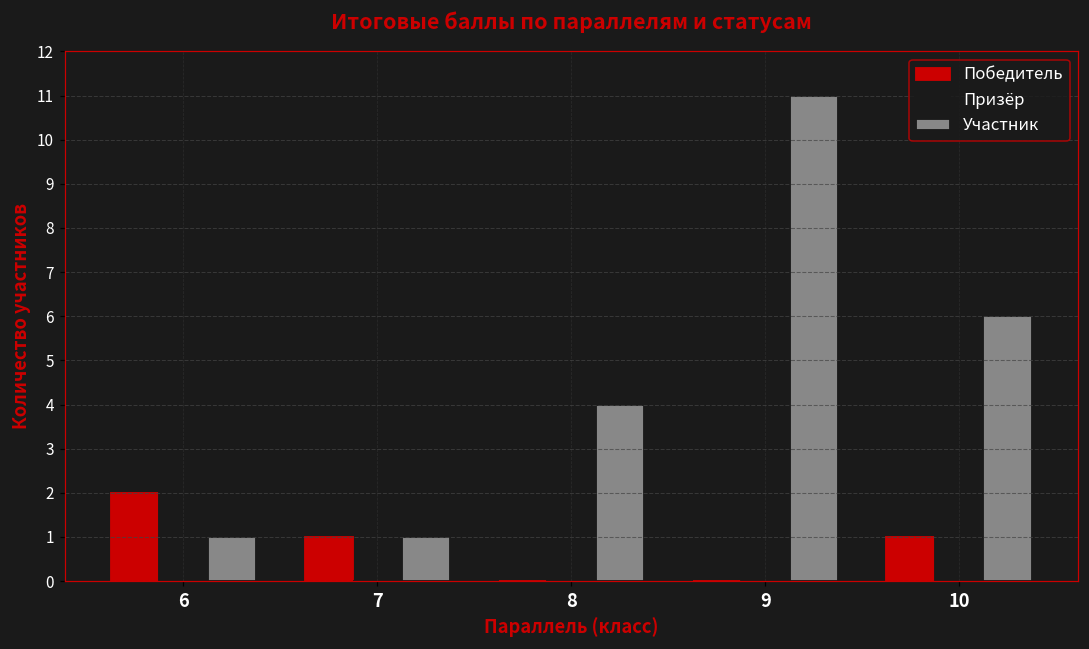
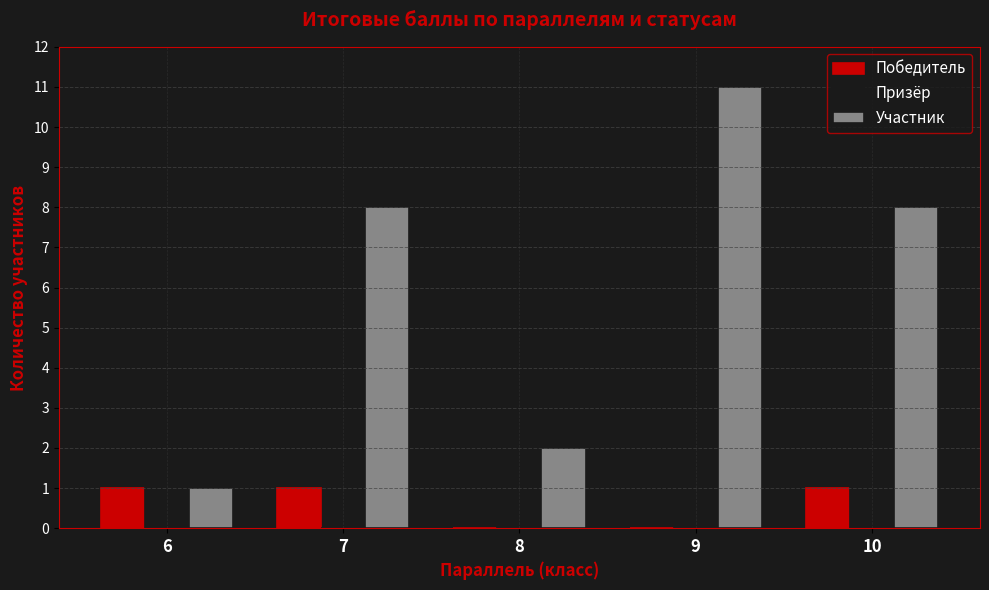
Победитель, 6: 2 -> 1
Участник, 7: 1 -> 8
Участник, 8: 4 -> 2
Участник, 10: 6 -> 8
